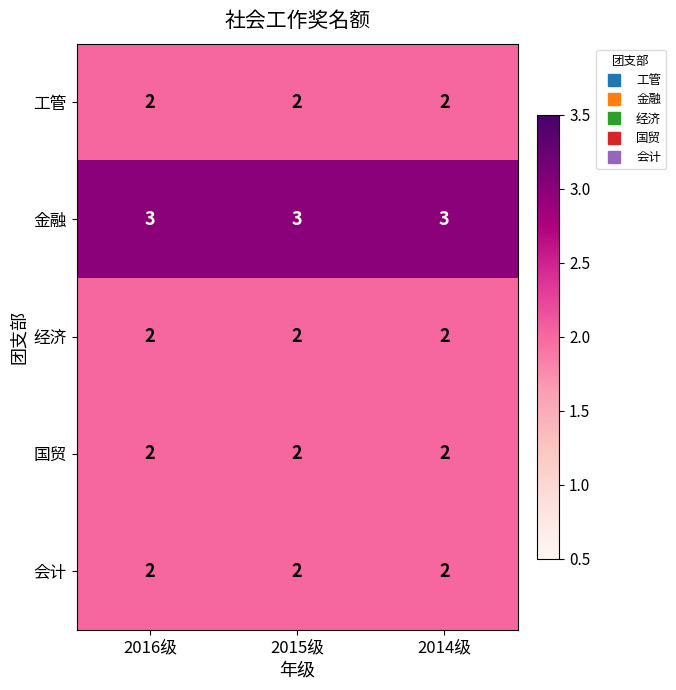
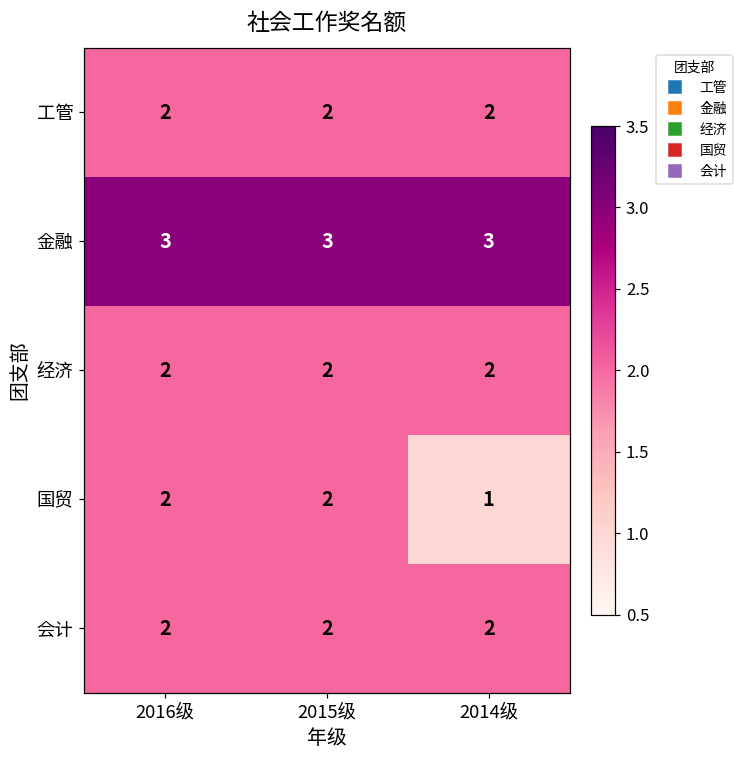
国贸, 2014级: 2 -> 1
